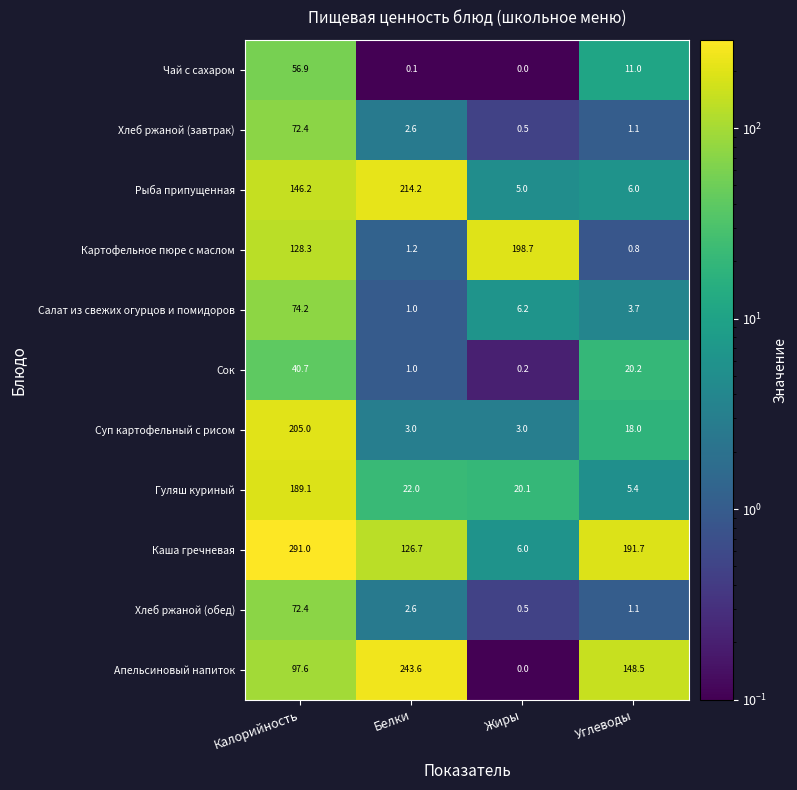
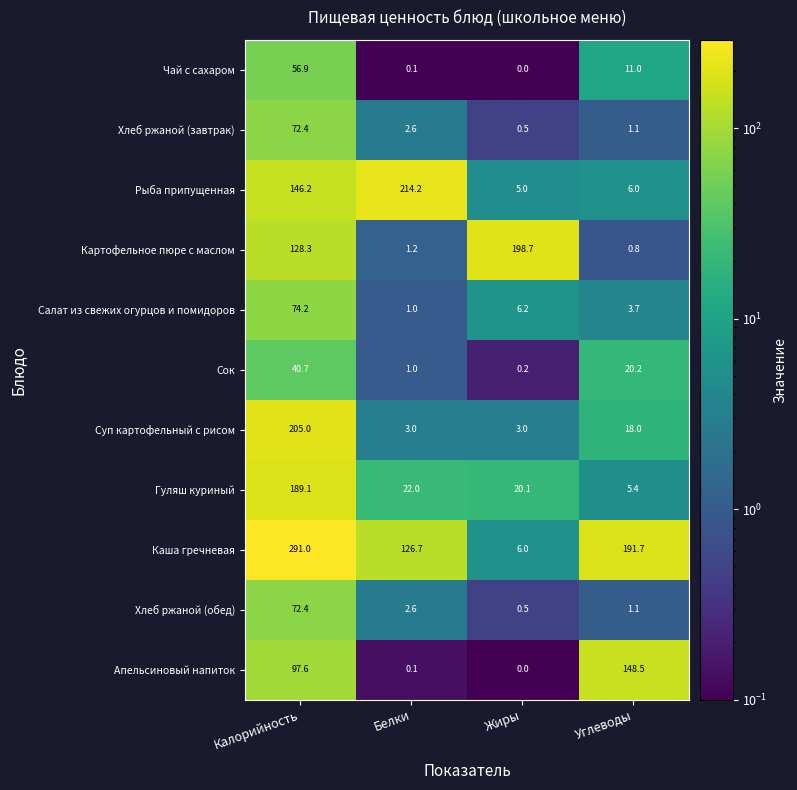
Апельсиновый напиток, Белки: 243.6 -> 0.1
